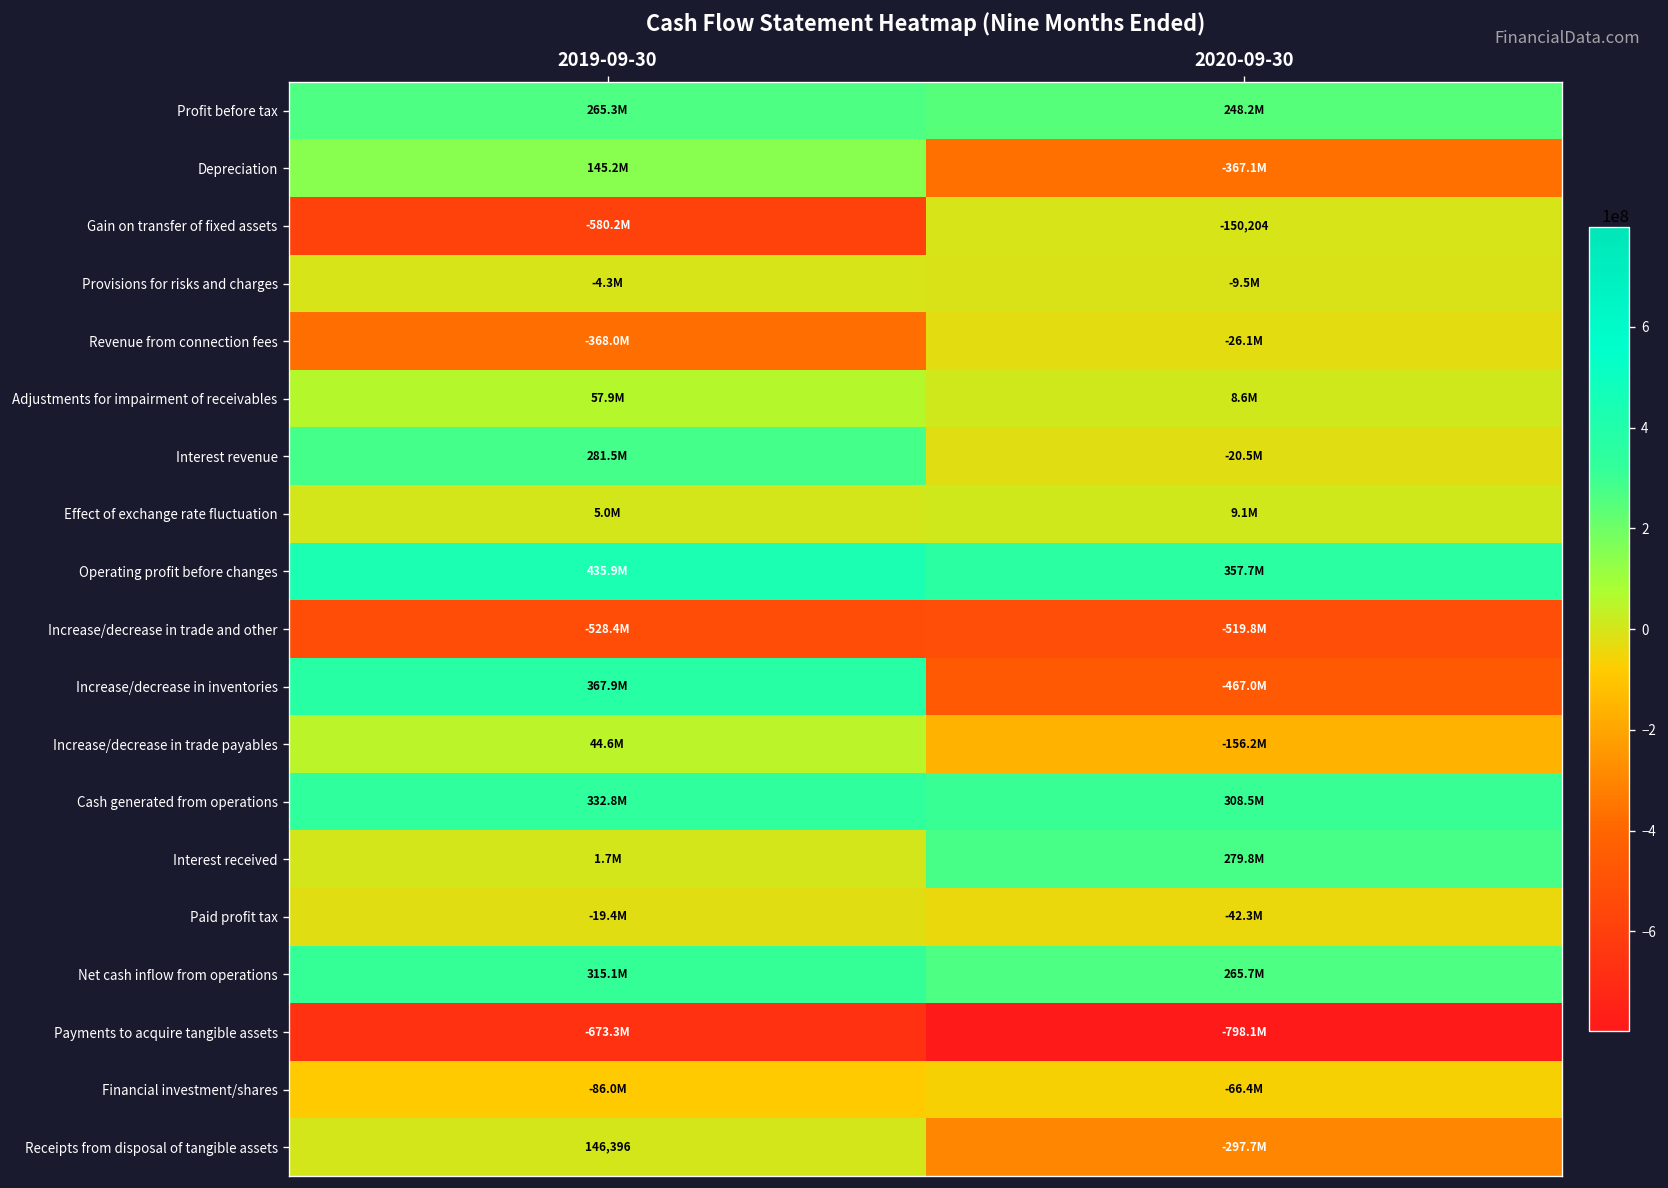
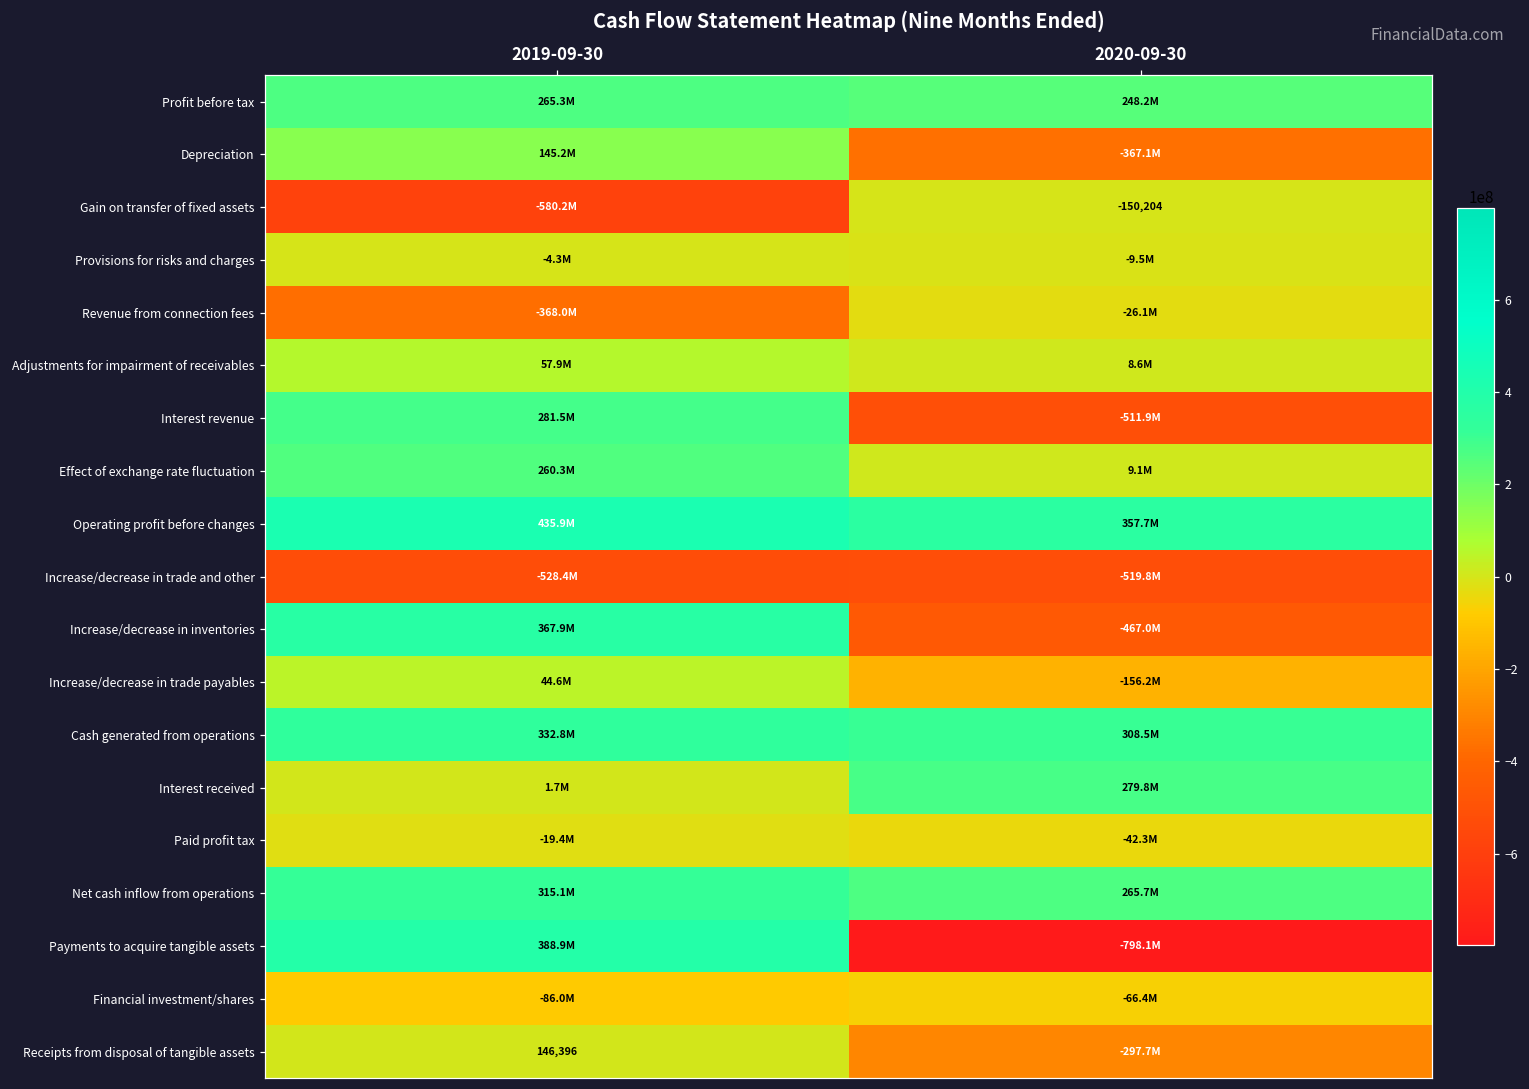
Interest revenue, 2020-09-30: -20.5M -> -511.9M
Effect of exchange rate fluctuation, 2019-09-30: 5.0M -> 260.3M
Payments to acquire tangible assets, 2019-09-30: -673.3M -> 388.9M
